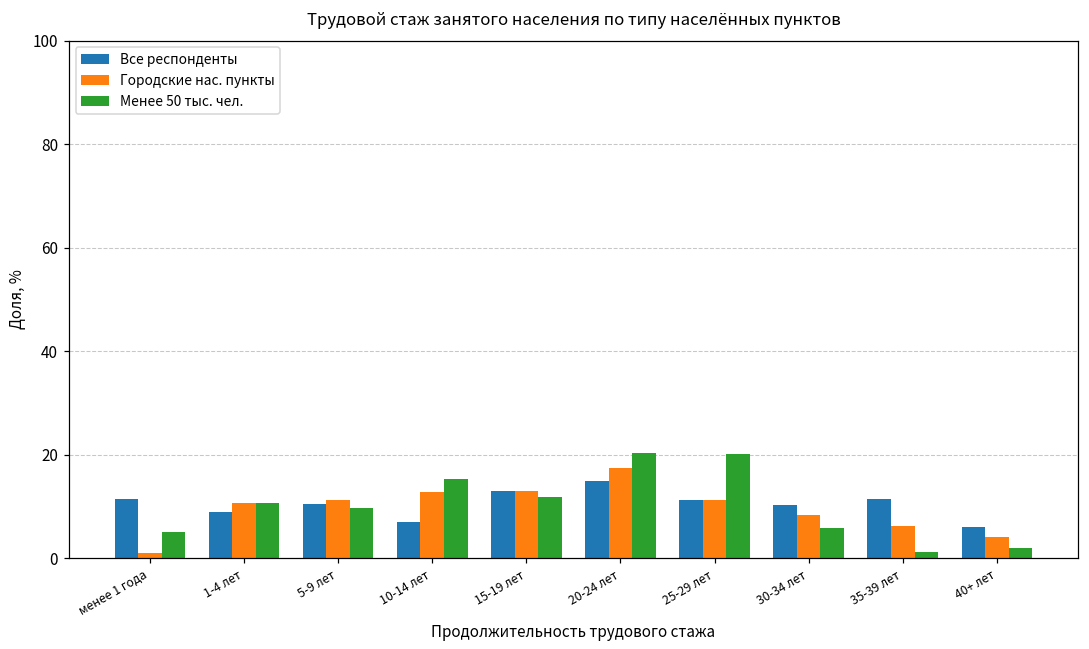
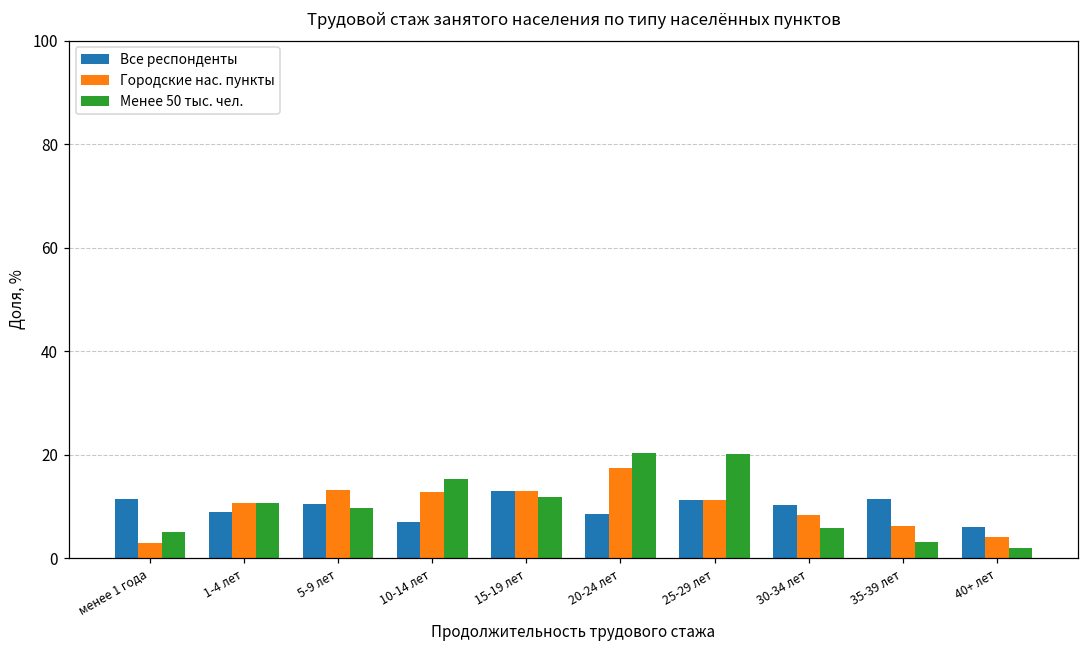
Городские нас. пункты, менее 1 года: 1 -> 3
Городские нас. пункты, 5-9 лет: 11 -> 13
Все респонденты, 20-24 лет: 15 -> 8
Менее 50 тыс. чел., 35-39 лет: 1 -> 3
